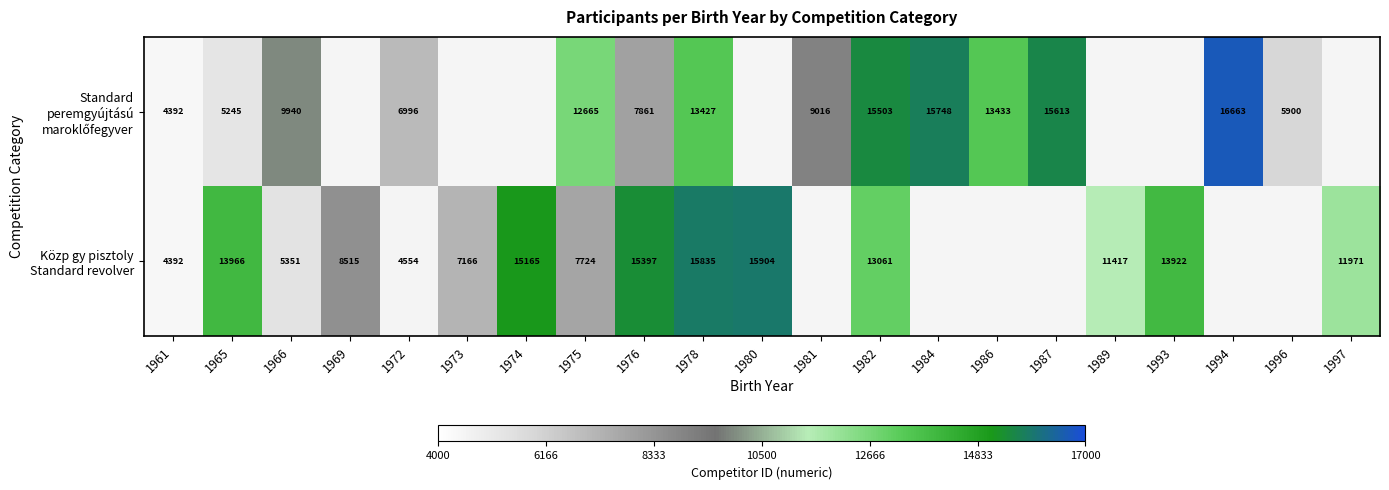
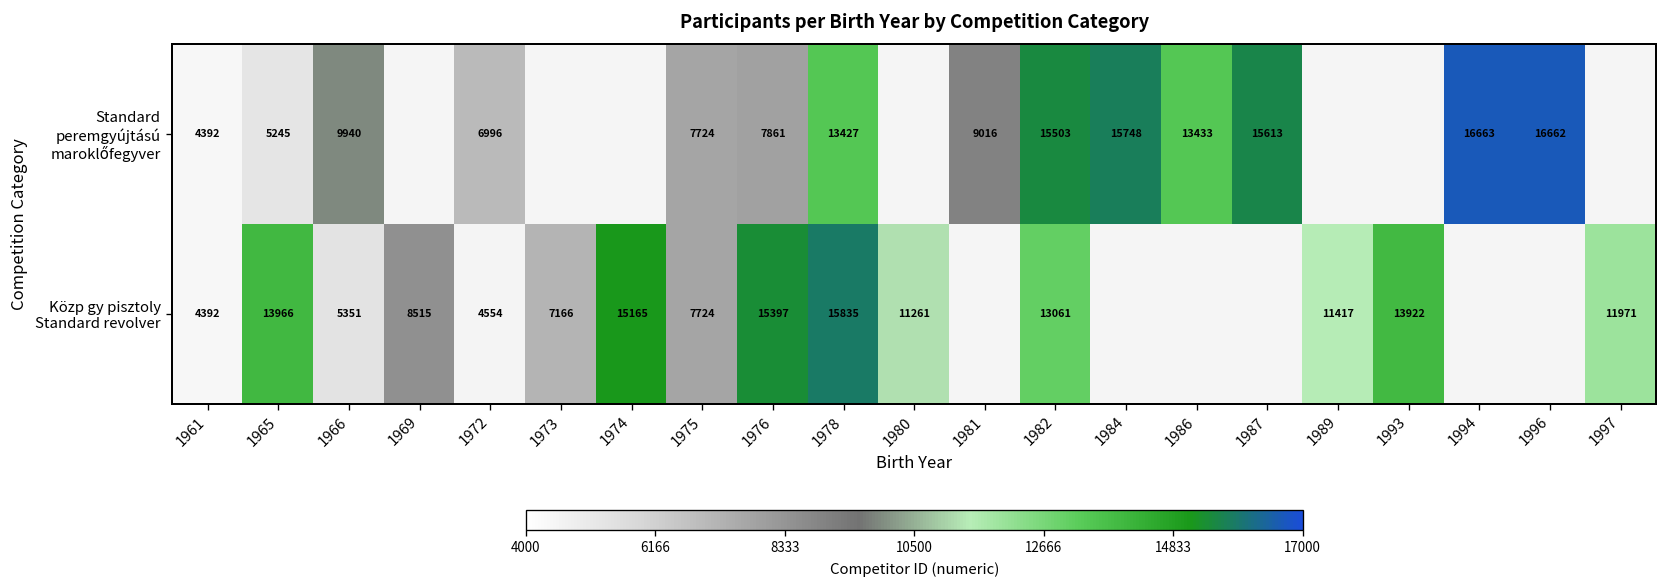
Standard peremgyújtású maroklőfegyver, 1975: 12665 -> 7724
Standard peremgyújtású maroklőfegyver, 1996: 5900 -> 16662
Közp gy pisztoly Standard revolver, 1980: 15904 -> 11261
